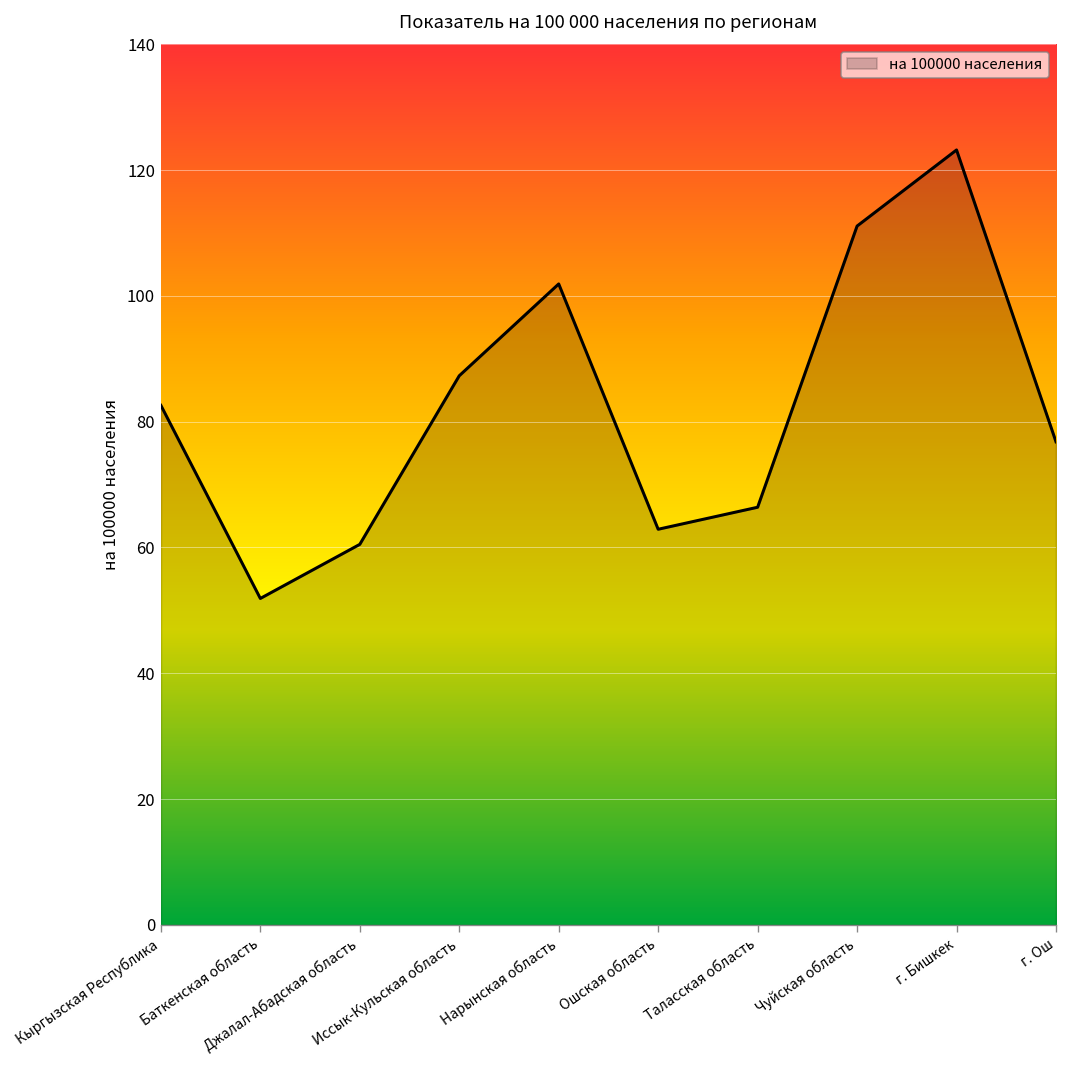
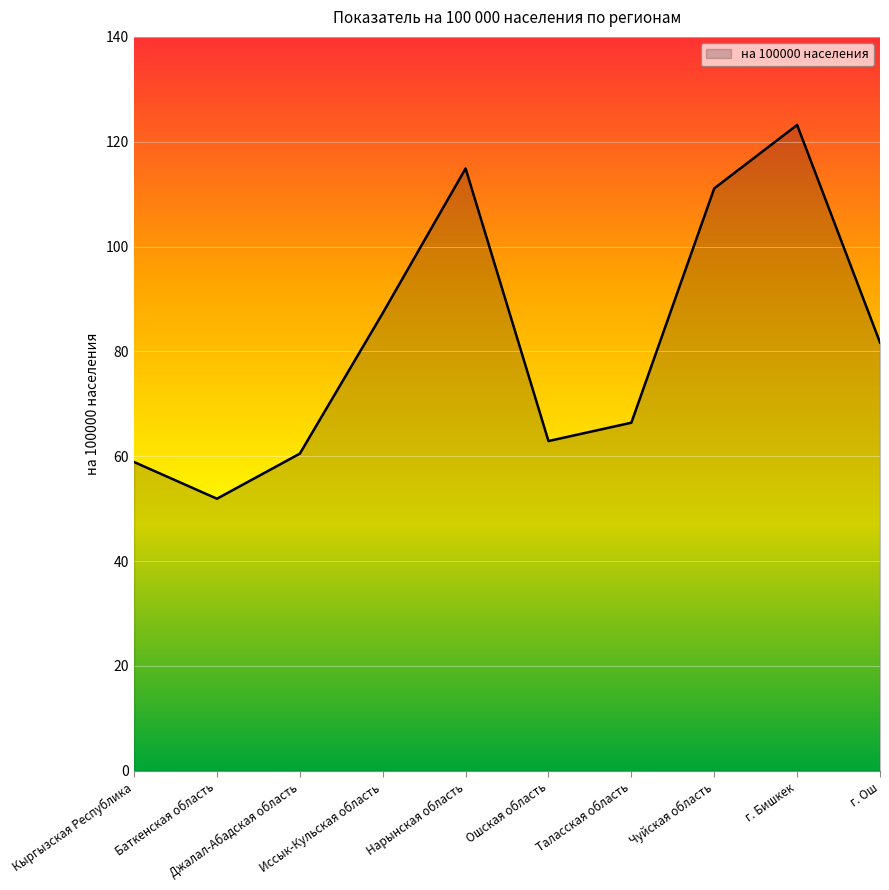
Кыргызская Республика: 83 -> 59
Нарынская область: 102 -> 115
г. Ош: 77 -> 82
